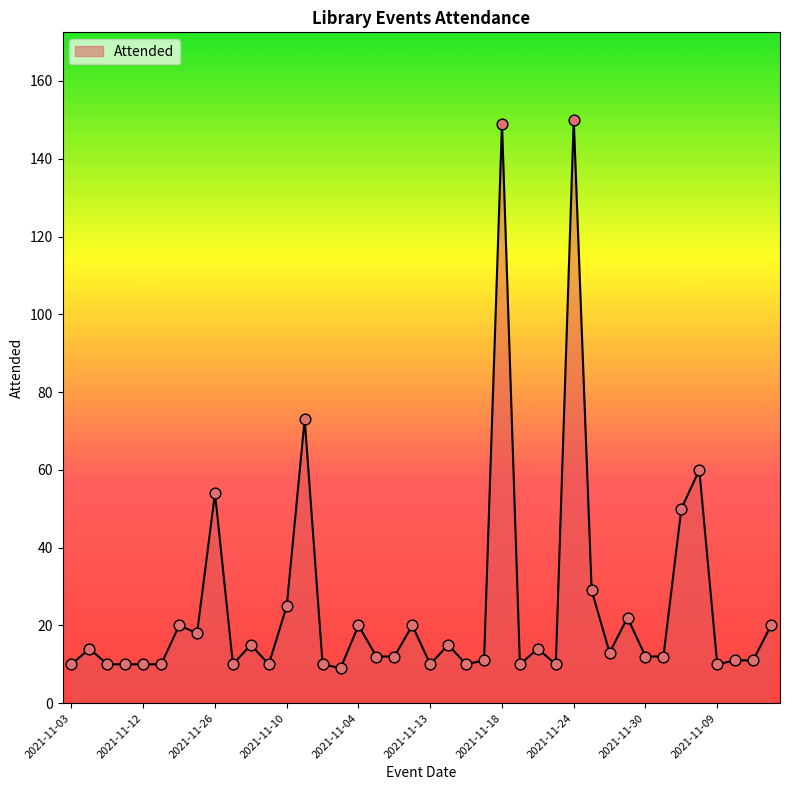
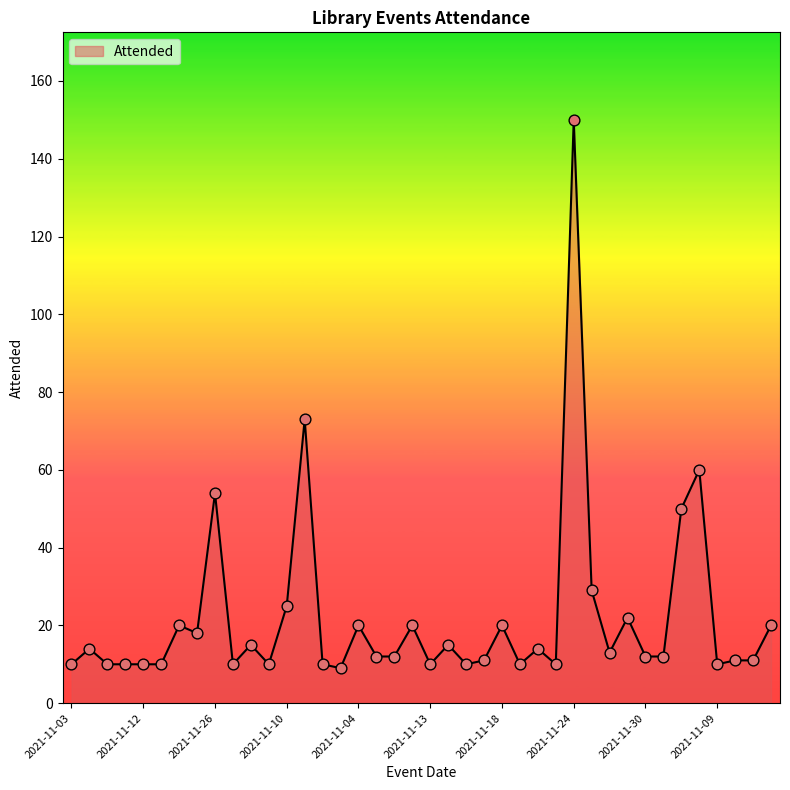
2021-11-18: 149 -> 20
